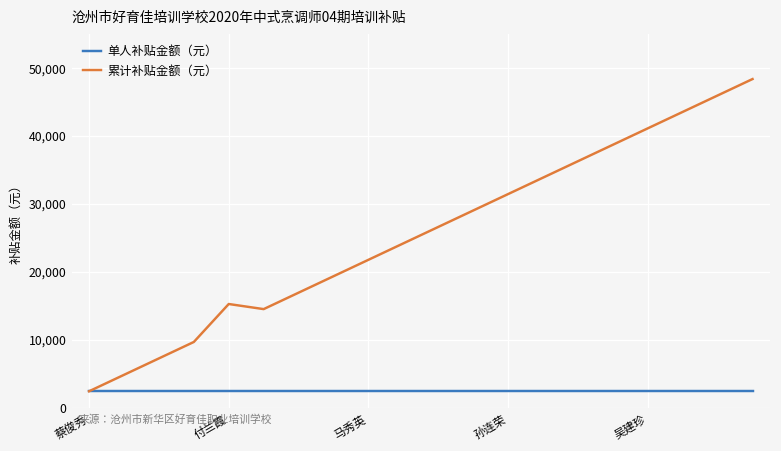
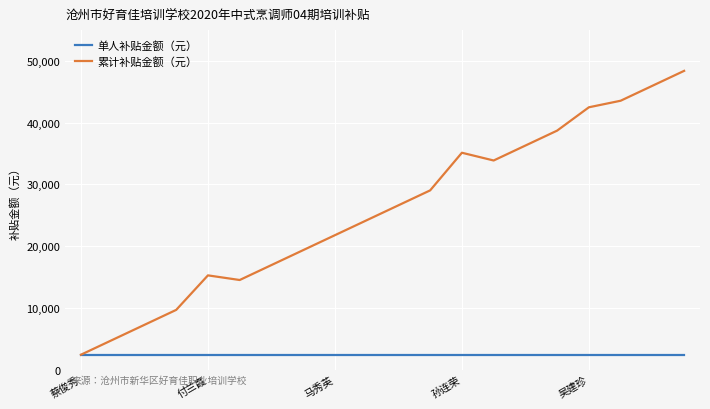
累计补贴金额（元）, 孙连荣: 31,000 -> 35,000
累计补贴金额（元）, 吴建珍: 41,000 -> 42,000
